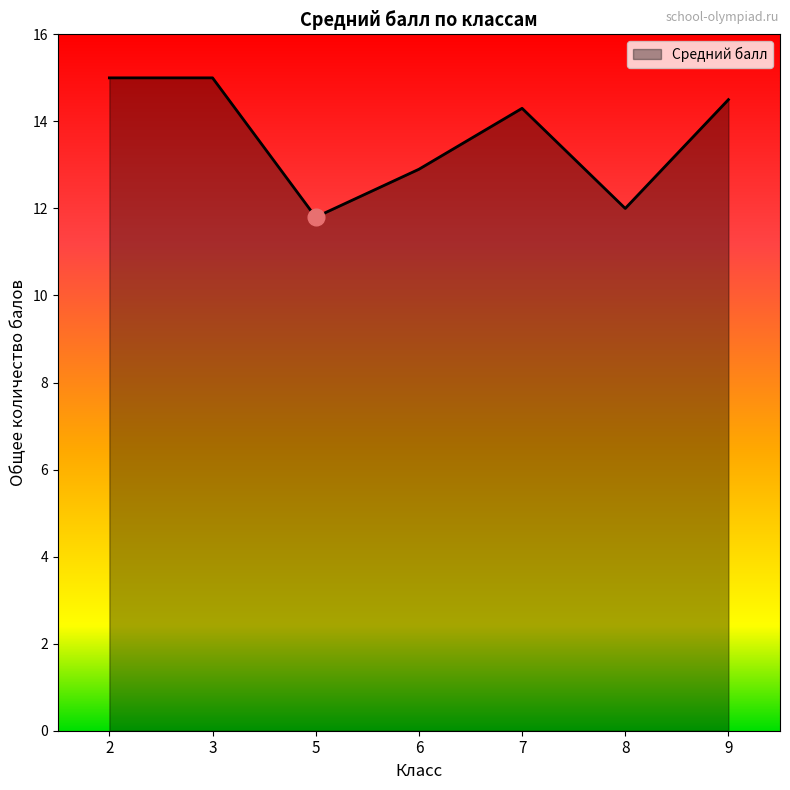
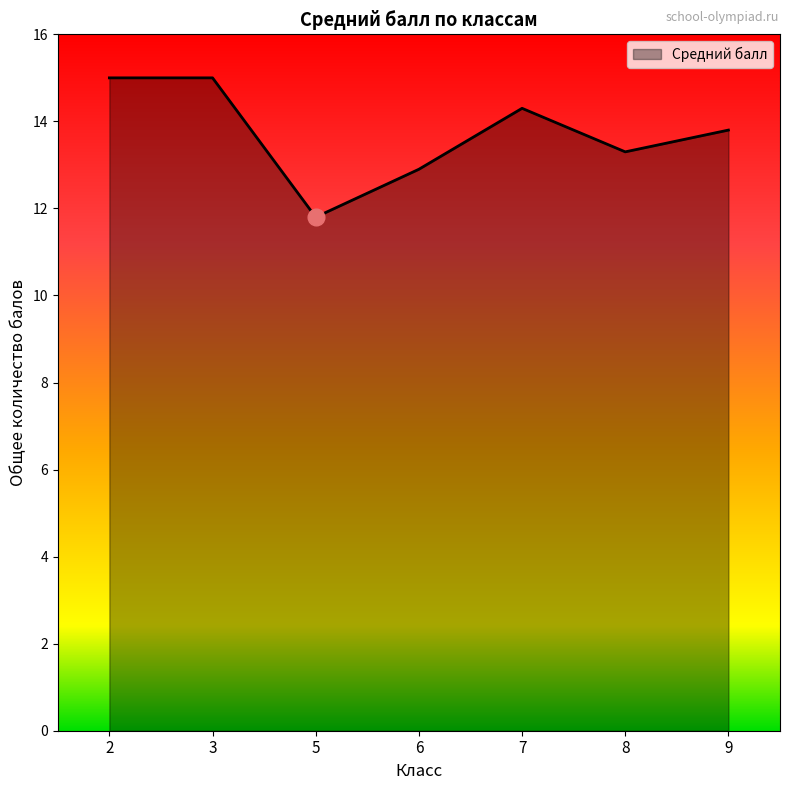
Средний балл, 8: 12.0 -> 13.3
Средний балл, 9: 14.5 -> 13.8
